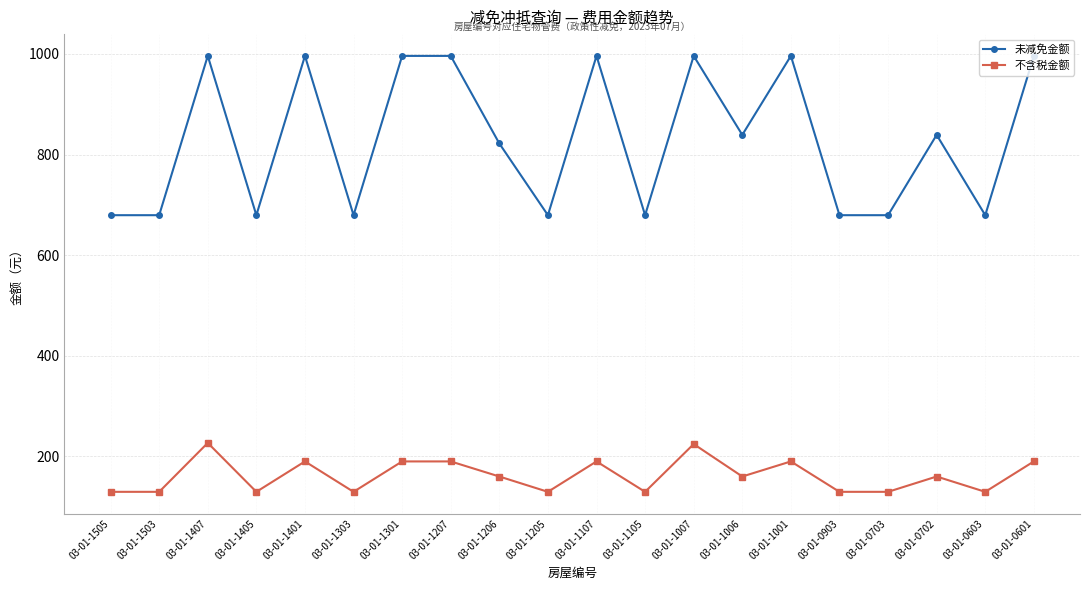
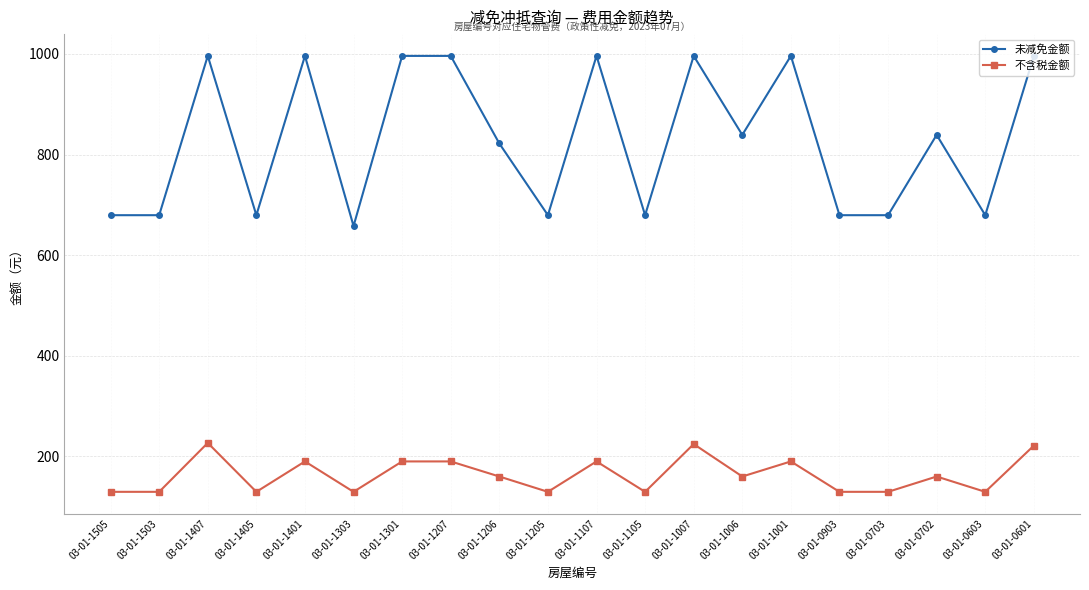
未减免金额, 03-01-1303: 680 -> 660
不含税金额, 03-01-0601: 190 -> 220
